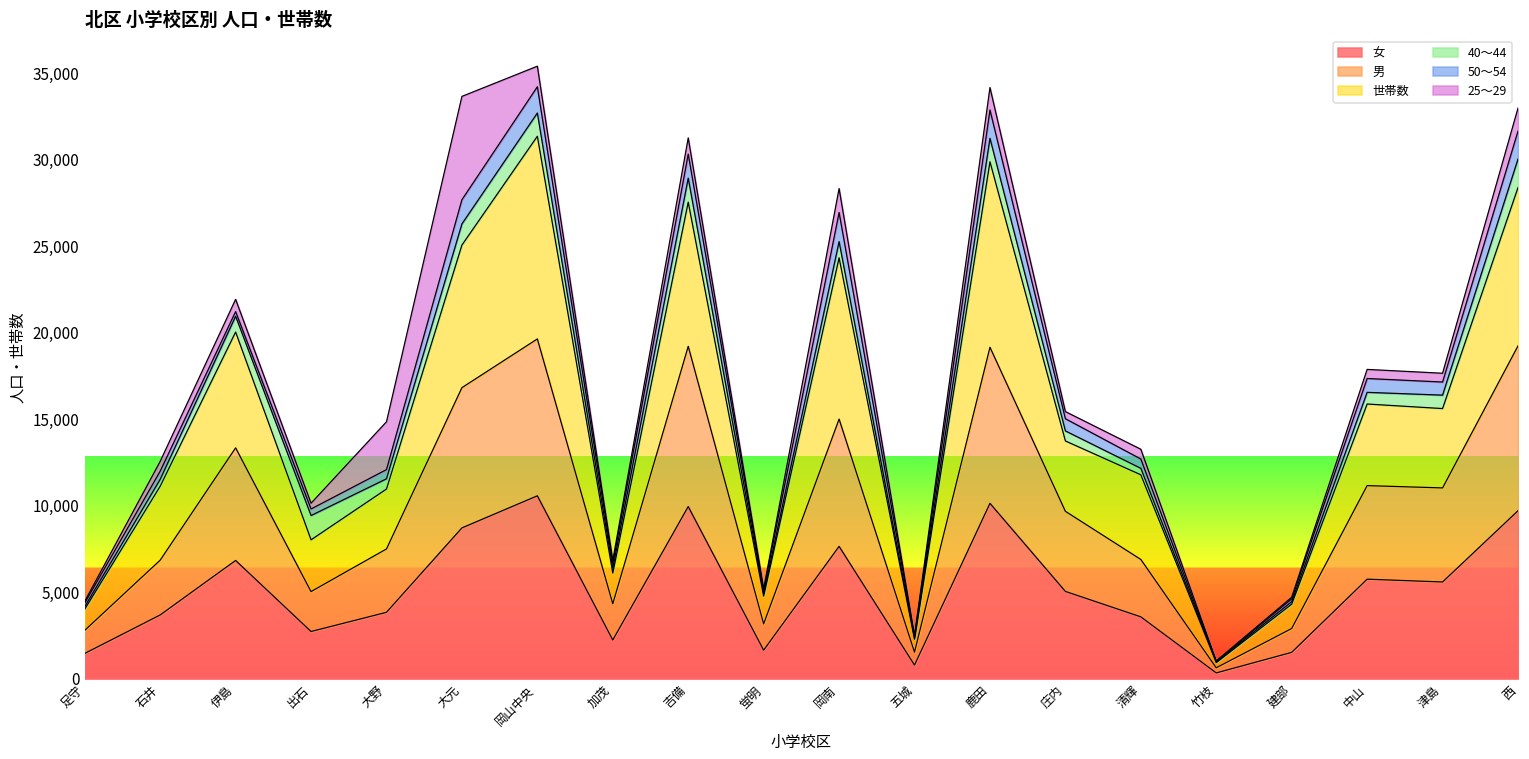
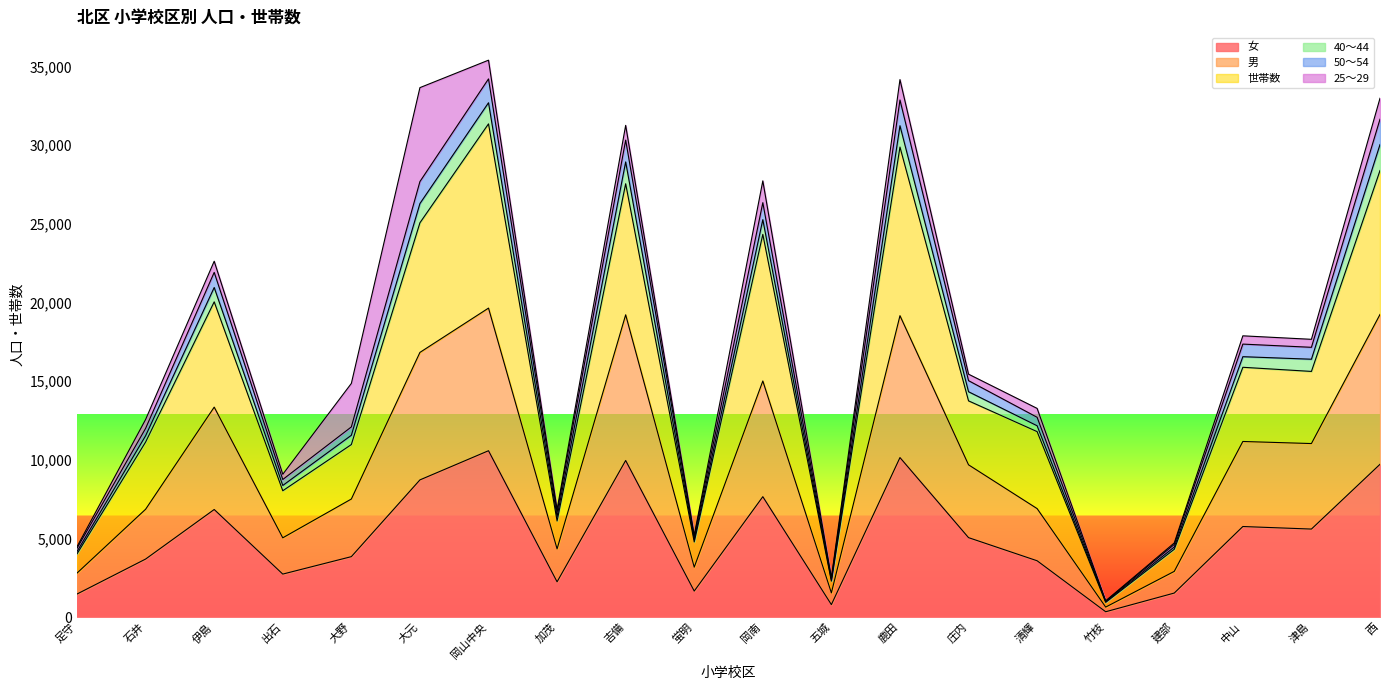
50～54, 伊島: 300 -> 1,000
40～44, 出石: 1,400 -> 300
50～54, 岡南: 1,700 -> 1,100
